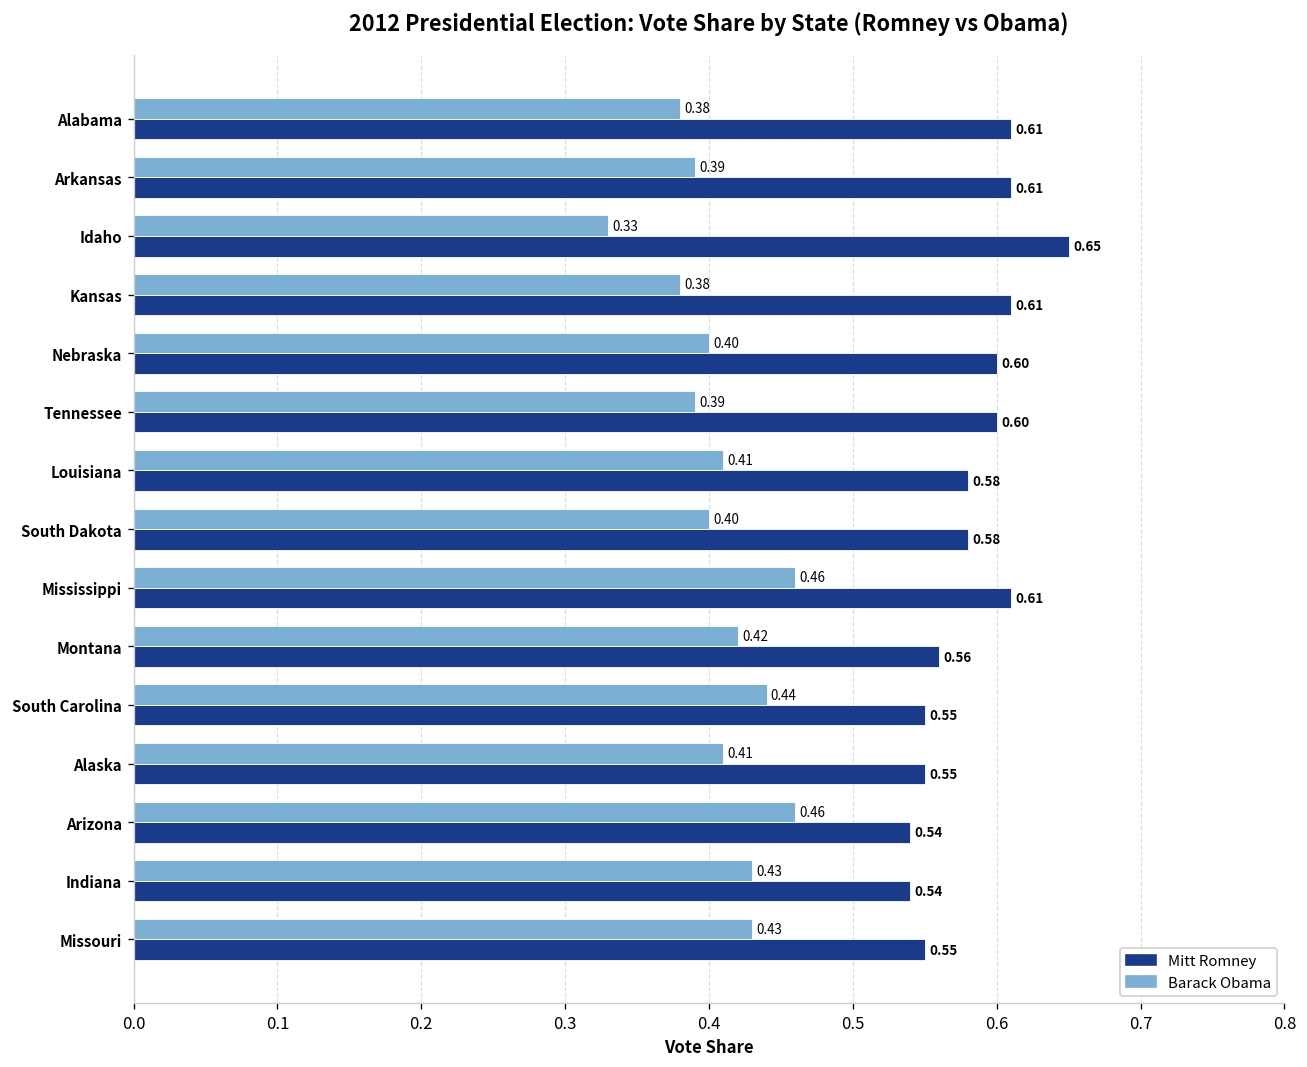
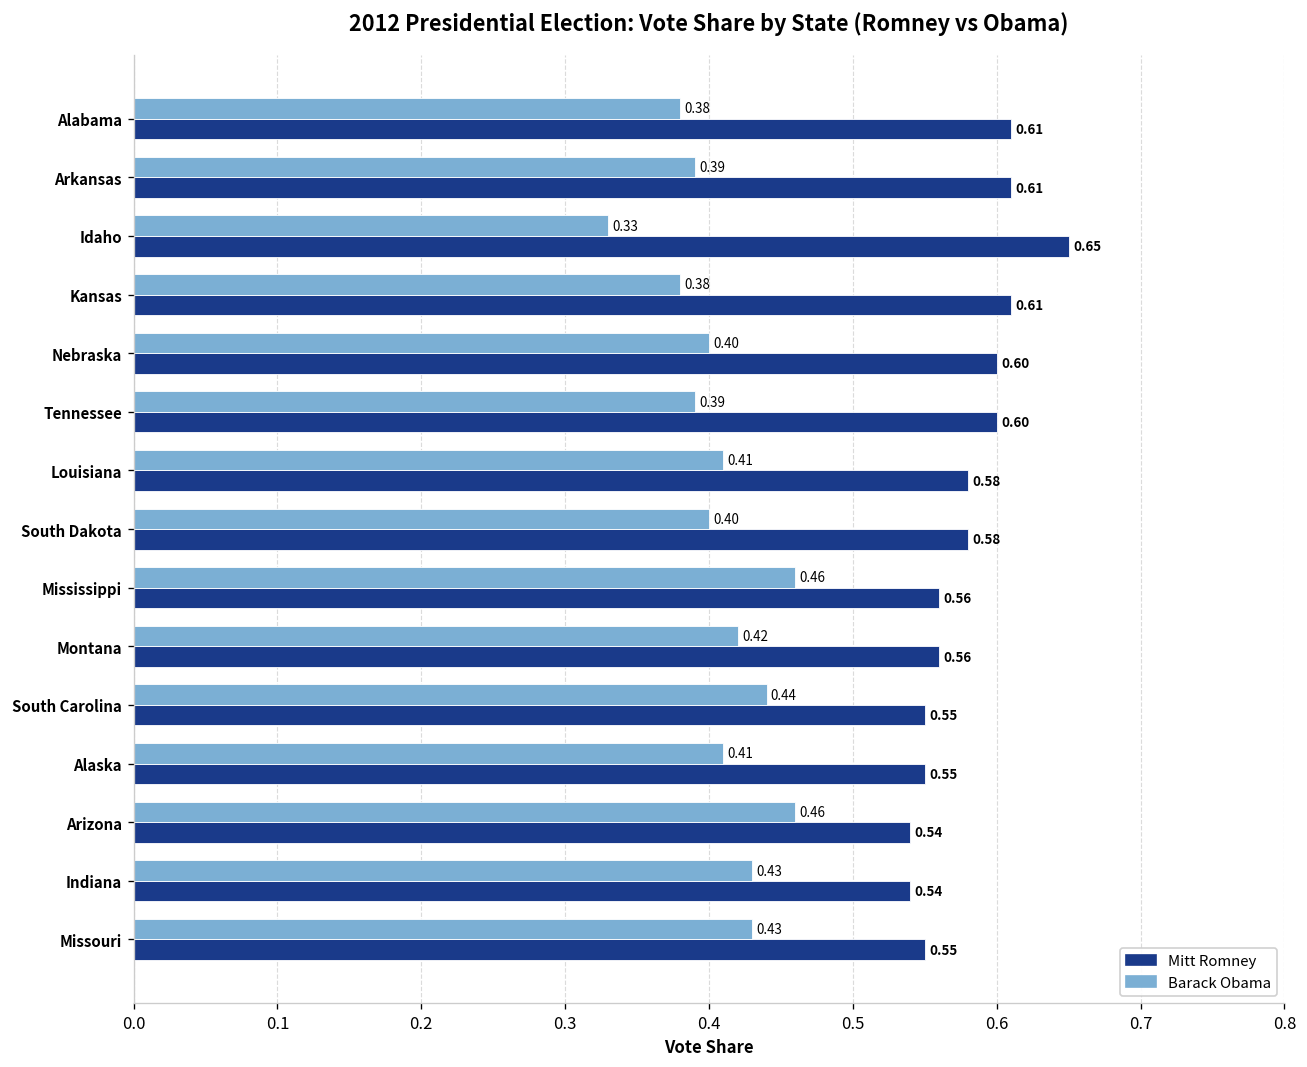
Mitt Romney, Mississippi: 0.61 -> 0.56
